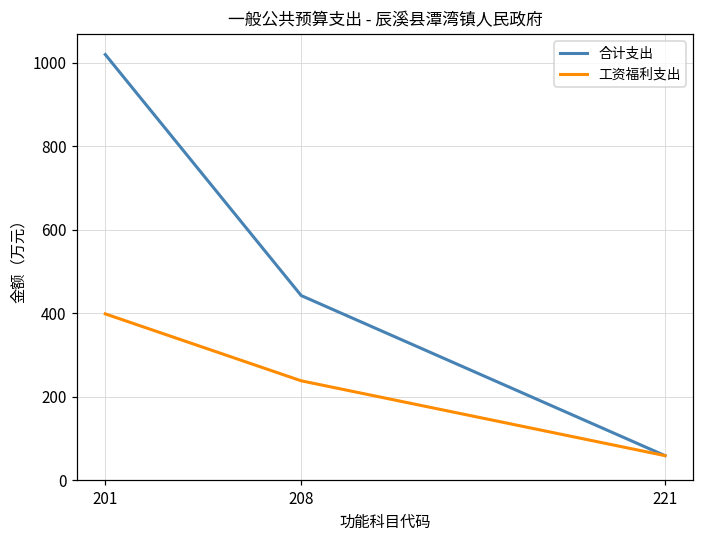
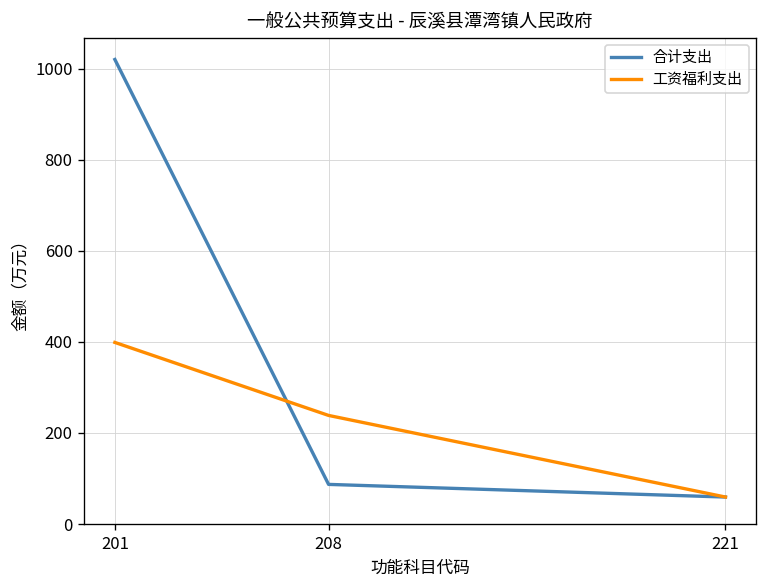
合计支出, 208: 440 -> 90
